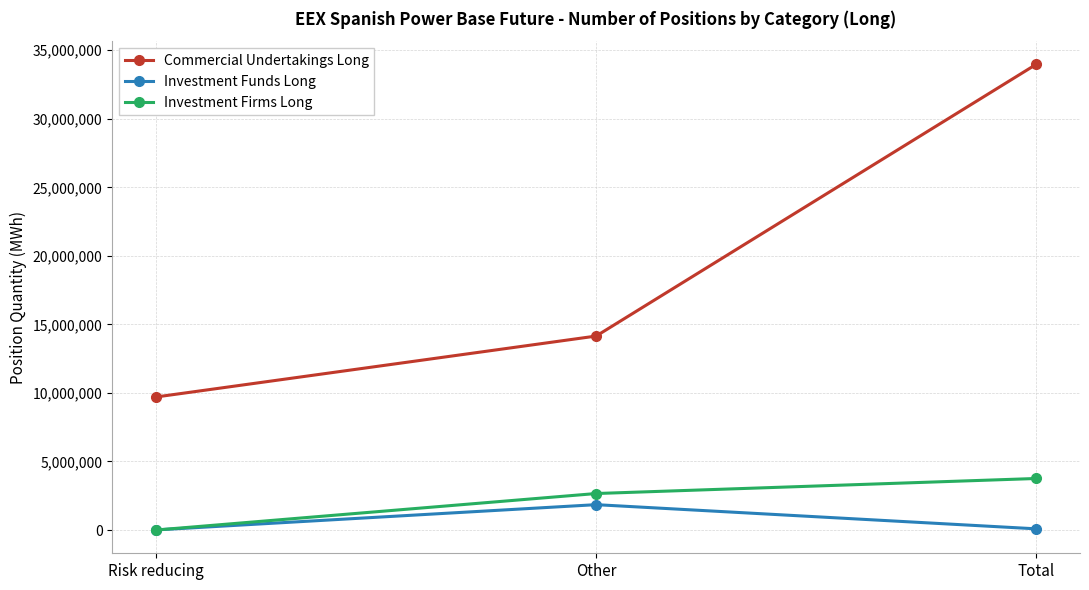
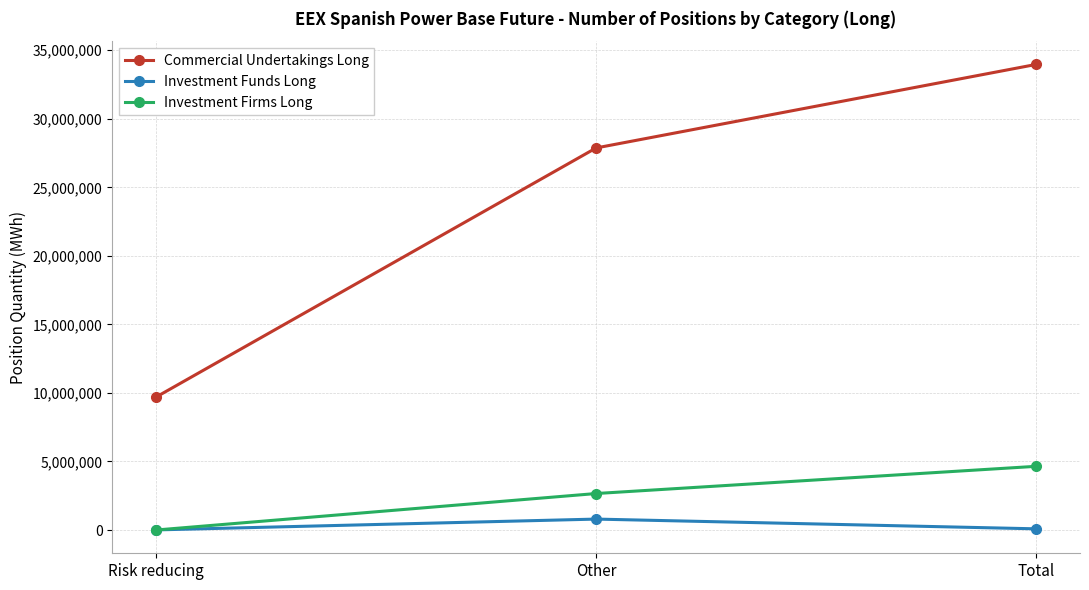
Commercial Undertakings Long, Other: 14,100,000 -> 27,900,000
Investment Funds Long, Other: 1,800,000 -> 800,000
Investment Firms Long, Total: 3,800,000 -> 4,600,000
